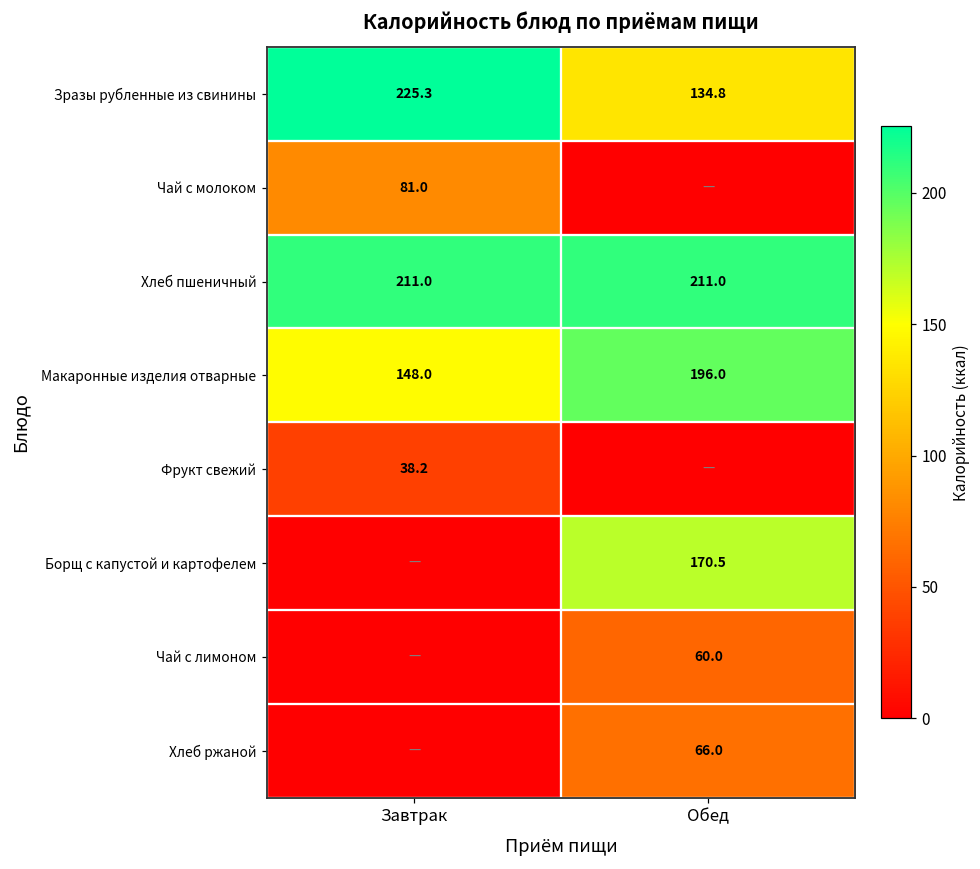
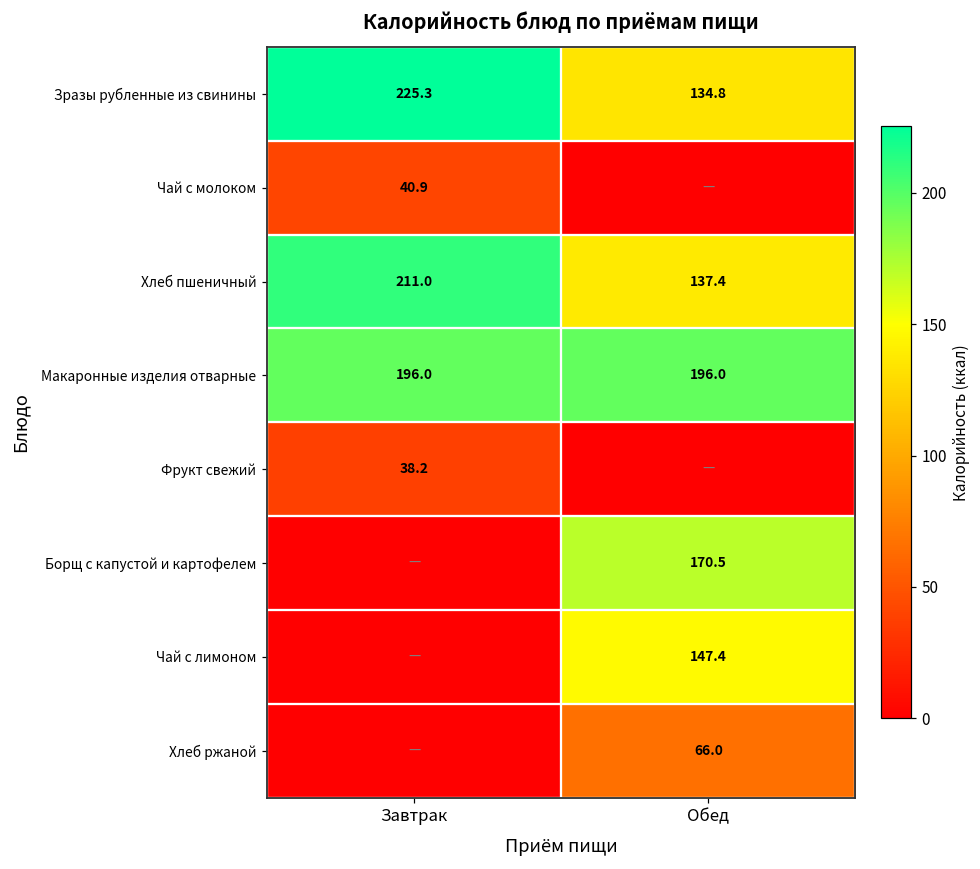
Чай с молоком, Завтрак: 81.0 -> 40.9
Хлеб пшеничный, Обед: 211.0 -> 137.4
Макаронные изделия отварные, Завтрак: 148.0 -> 196.0
Чай с лимоном, Обед: 60.0 -> 147.4
